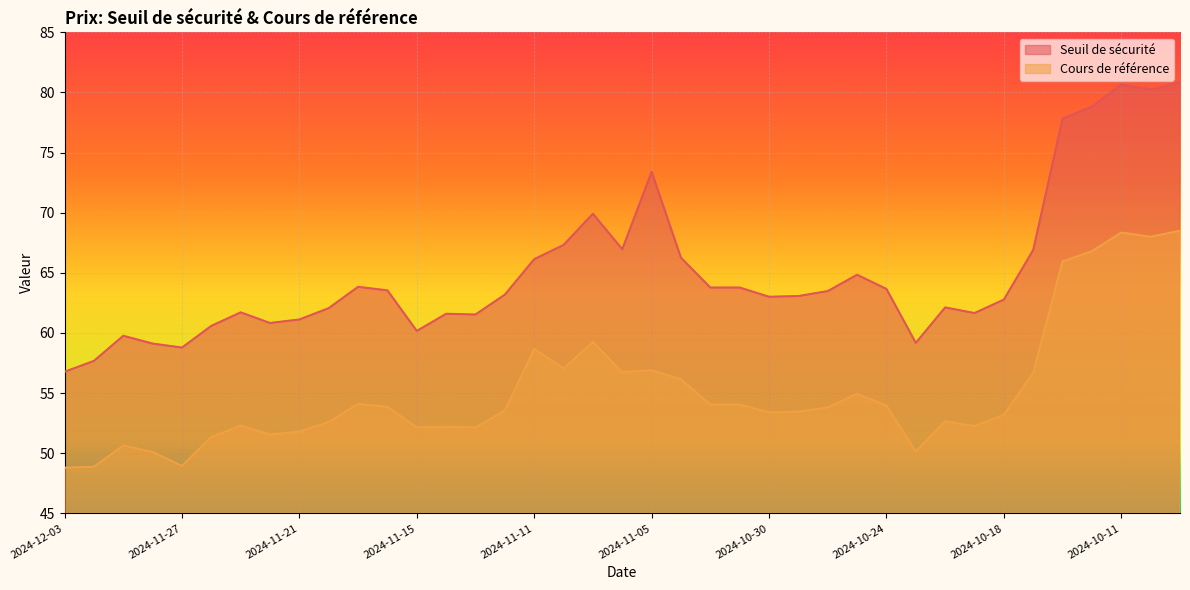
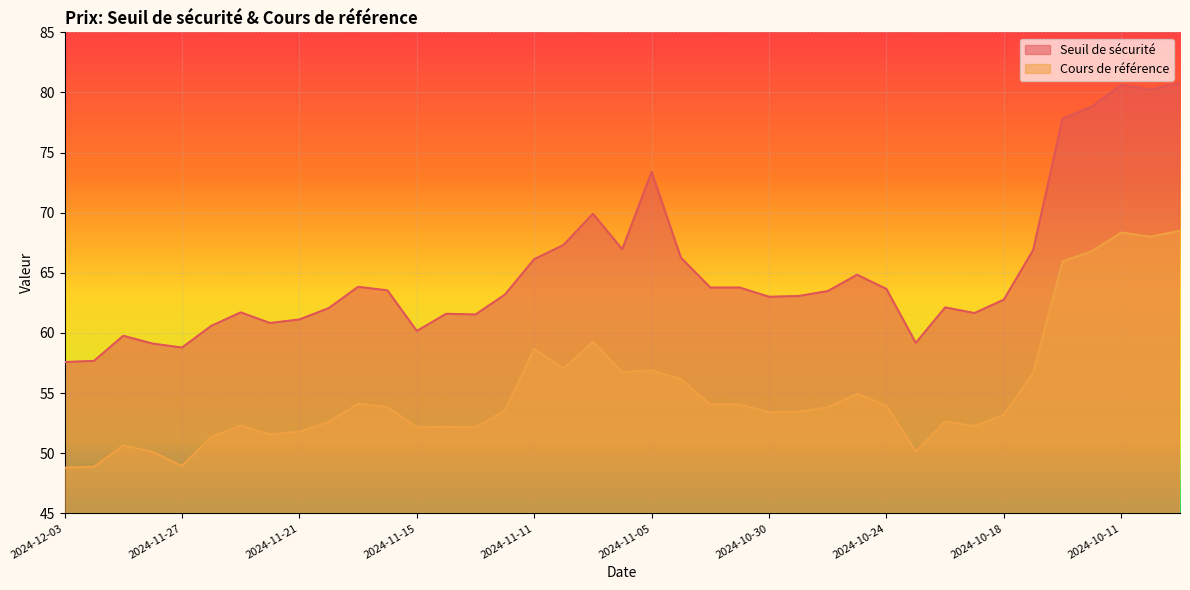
Seuil de sécurité, 2024-12-03: 56.8 -> 57.6
